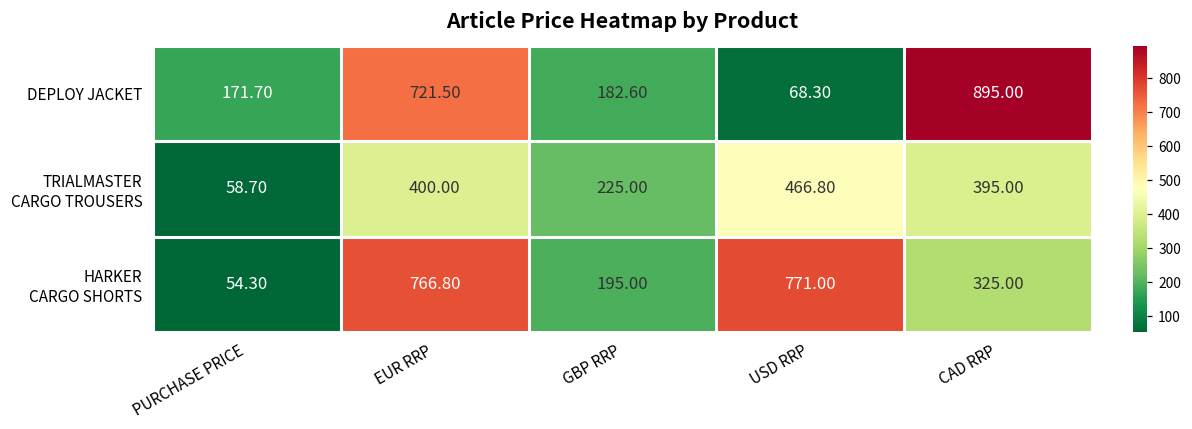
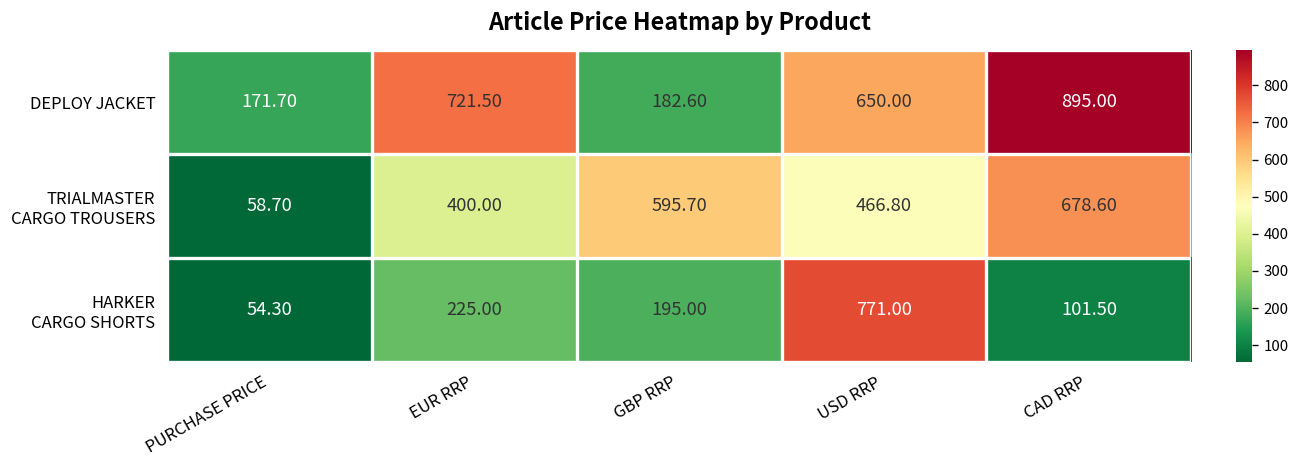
DEPLOY JACKET, USD RRP: 68.30 -> 650.00
TRIALMASTER CARGO TROUSERS, GBP RRP: 225.00 -> 595.70
TRIALMASTER CARGO TROUSERS, CAD RRP: 395.00 -> 678.60
HARKER CARGO SHORTS, EUR RRP: 766.80 -> 225.00
HARKER CARGO SHORTS, CAD RRP: 325.00 -> 101.50
